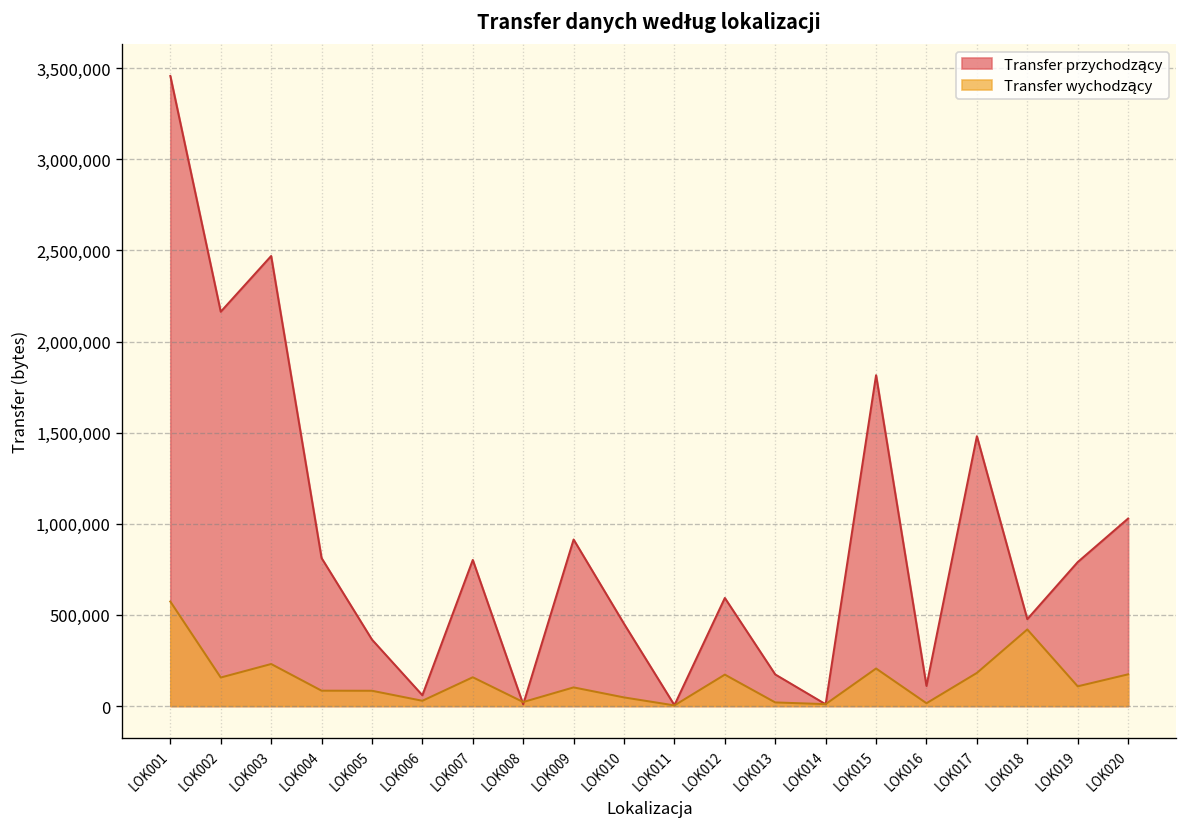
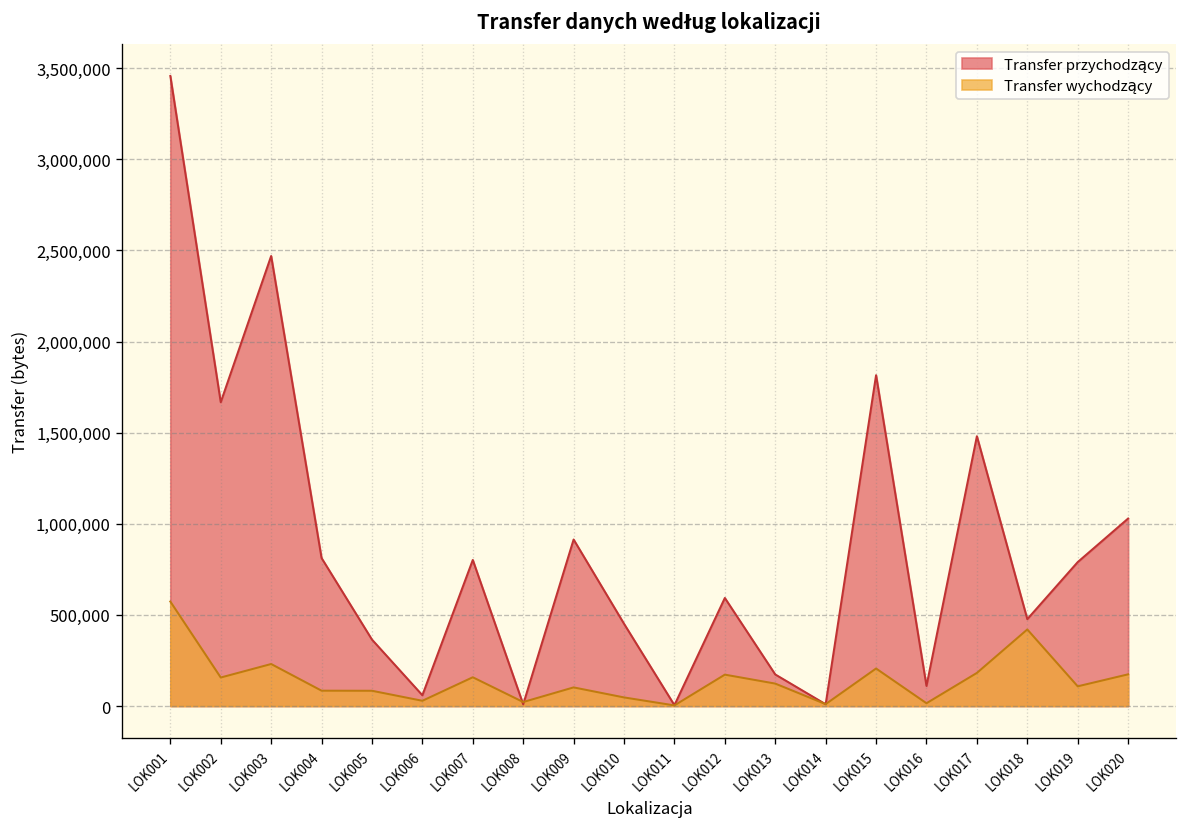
Transfer przychodzący, LOK002: 2,160,000 -> 1,670,000
Transfer wychodzący, LOK013: 20,000 -> 120,000
